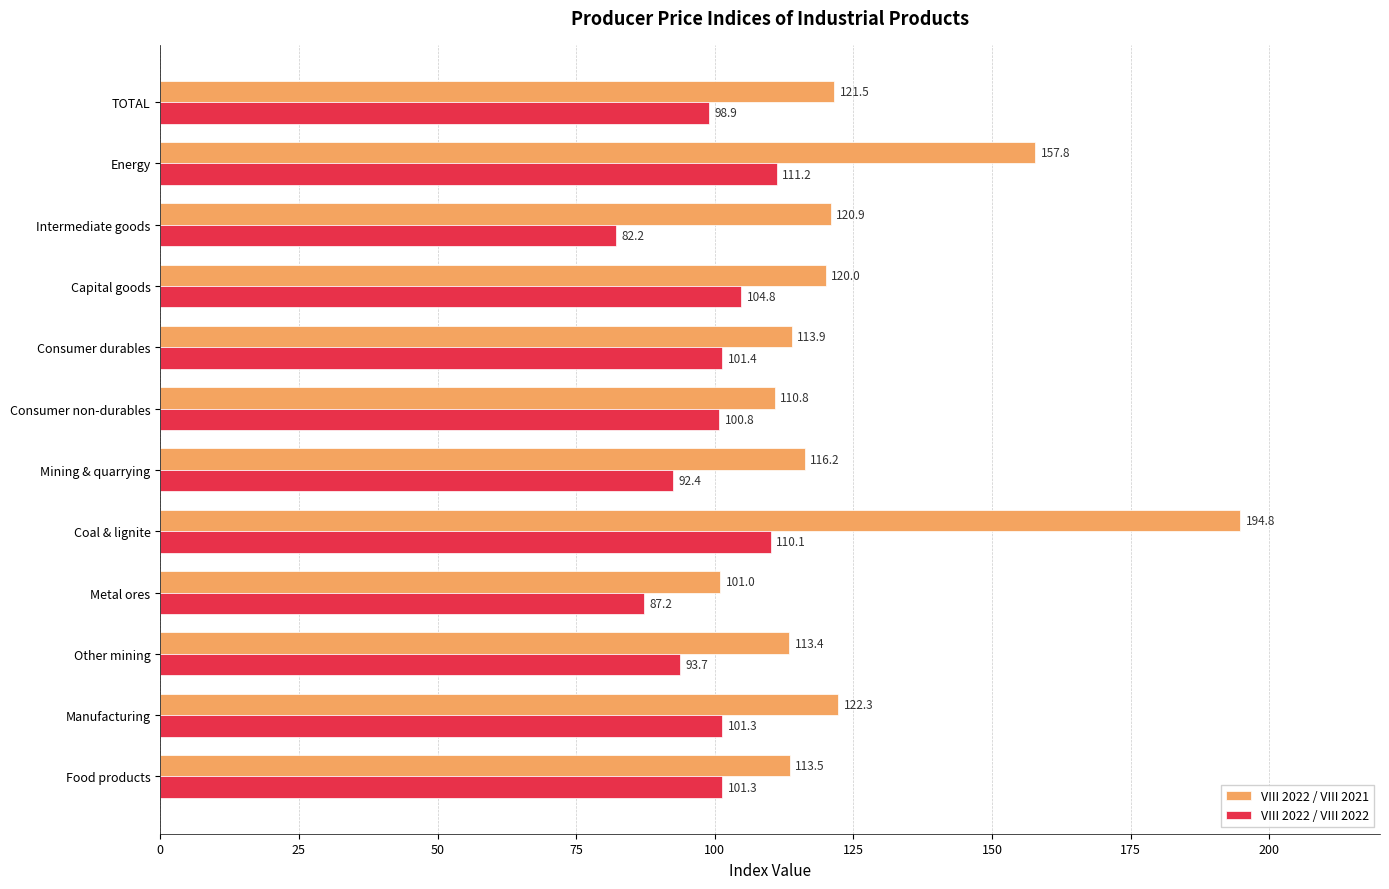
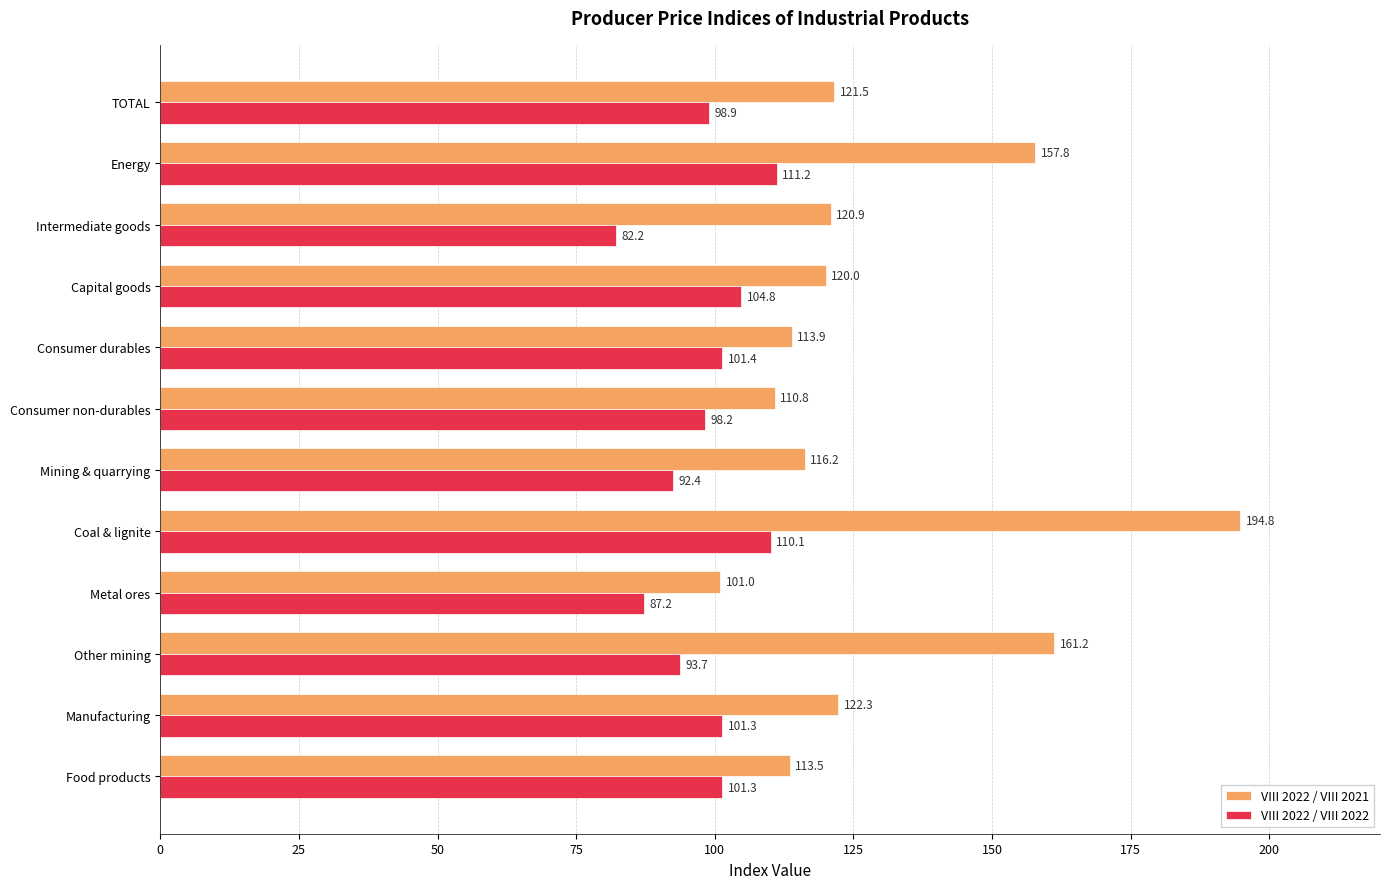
VIII 2022 / VIII 2022, Consumer non-durables: 100.8 -> 98.2
VIII 2022 / VIII 2021, Other mining: 113.4 -> 161.2
